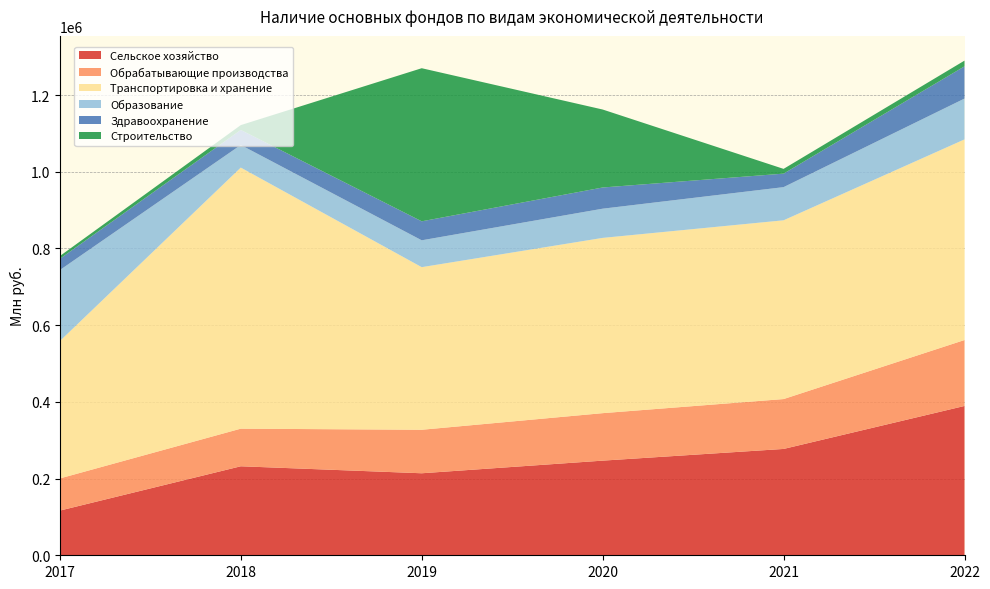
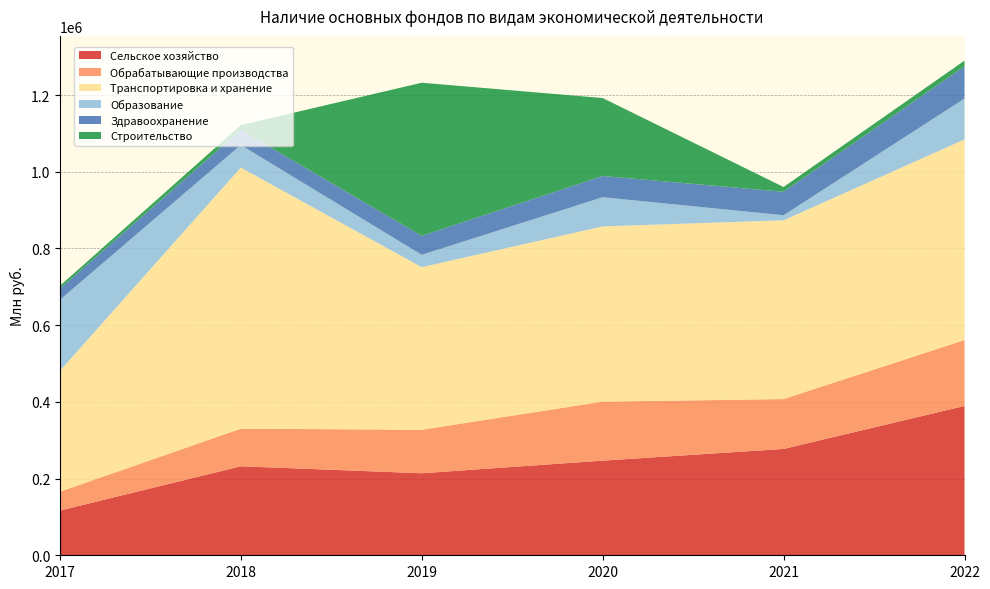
Обрабатывающие производства, 2017: 80000 -> 50000
Транспортировка и хранение, 2017: 360000 -> 320000
Образование, 2019: 70000 -> 30000
Обрабатывающие производства, 2020: 120000 -> 150000
Образование, 2021: 90000 -> 10000
Здравоохранение, 2021: 40000 -> 60000
